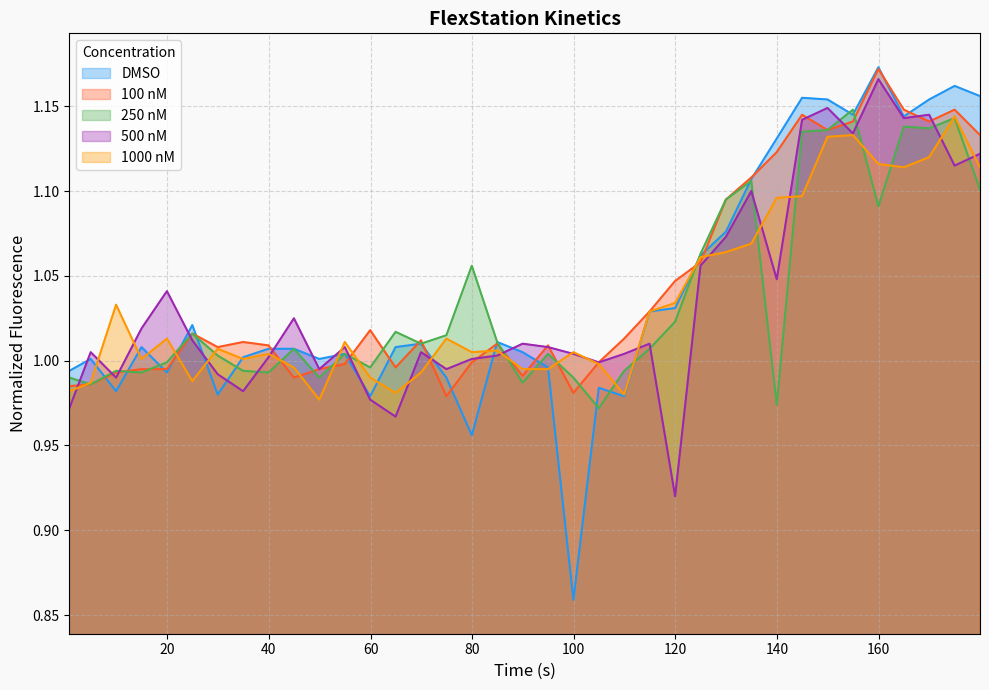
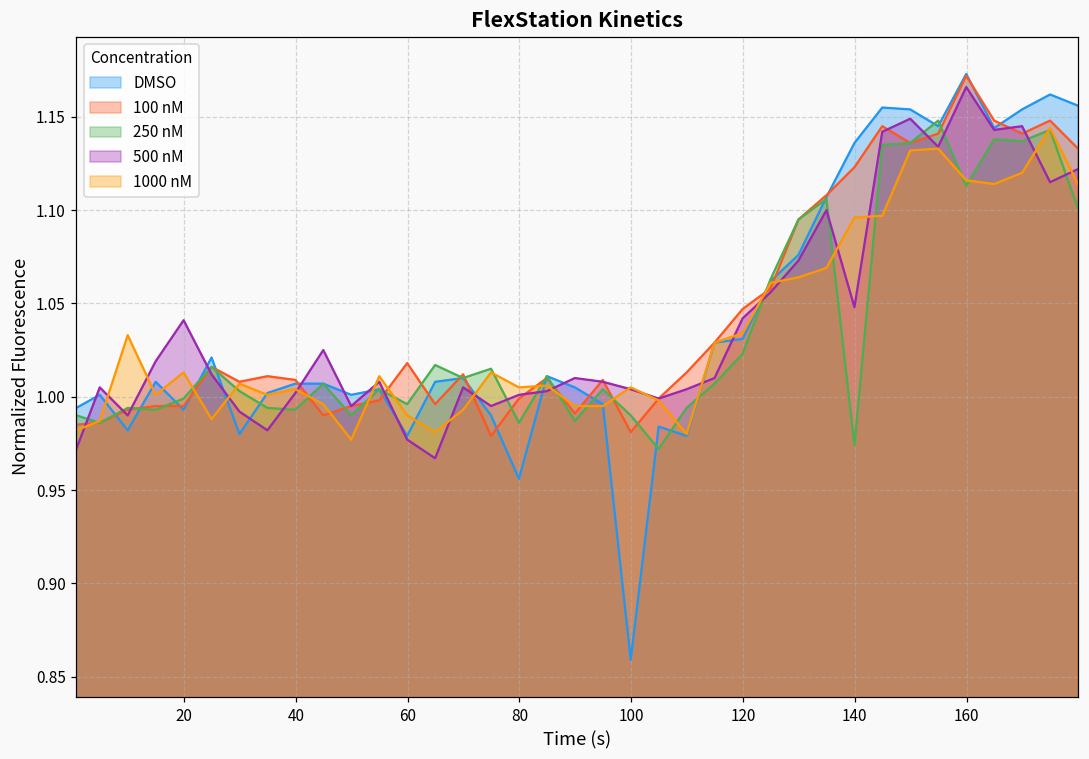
250 nM, 80: 1.056 -> 0.986
500 nM, 120: 0.920 -> 1.042
DMSO, 140: 1.131 -> 1.136
250 nM, 160: 1.091 -> 1.113
